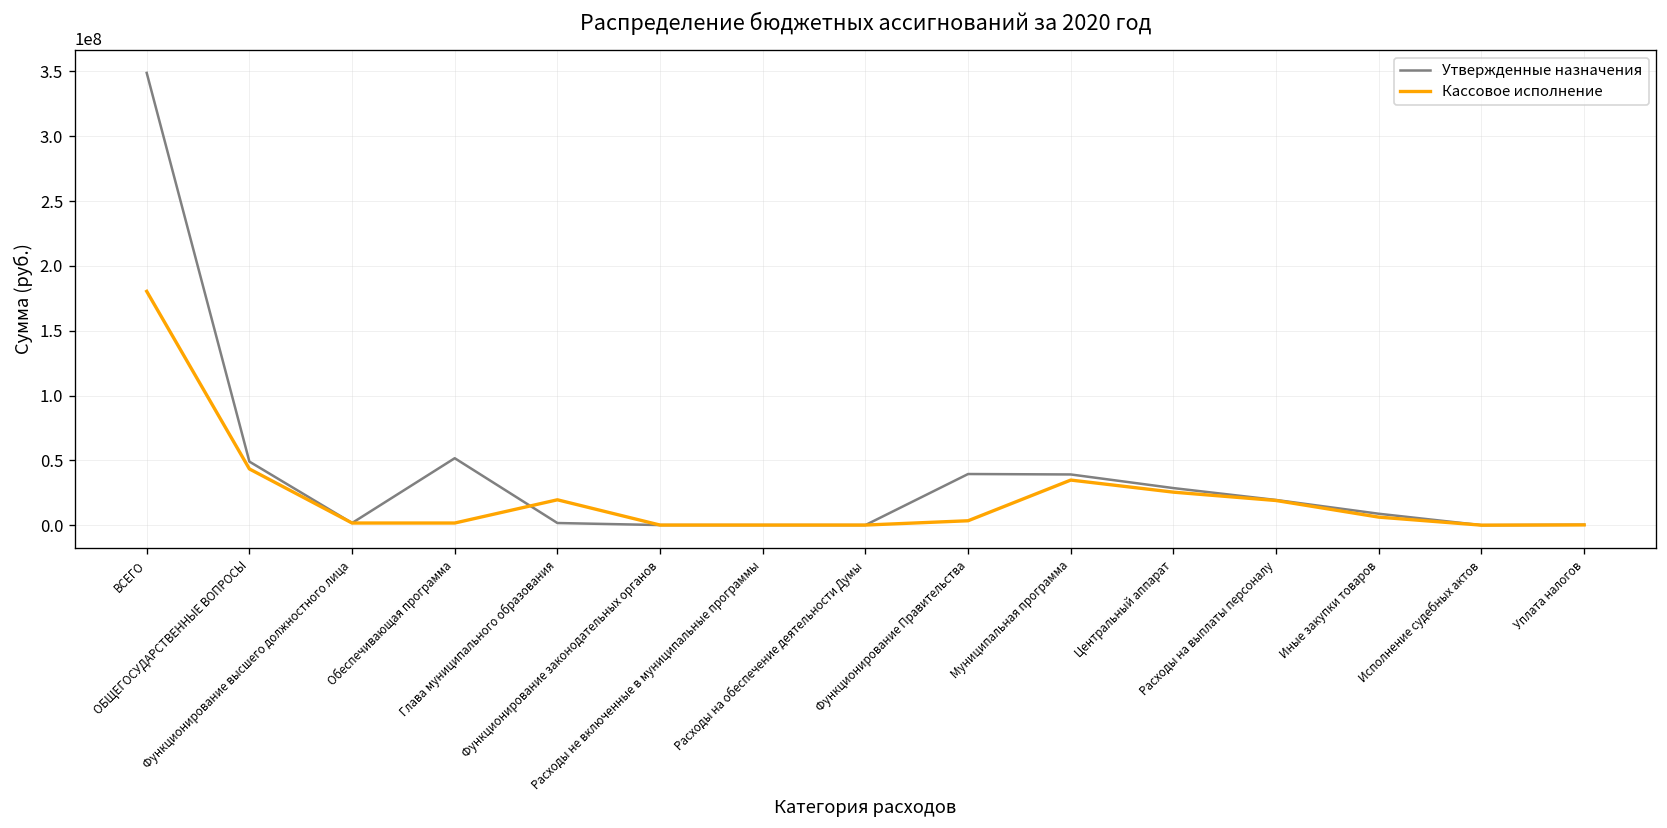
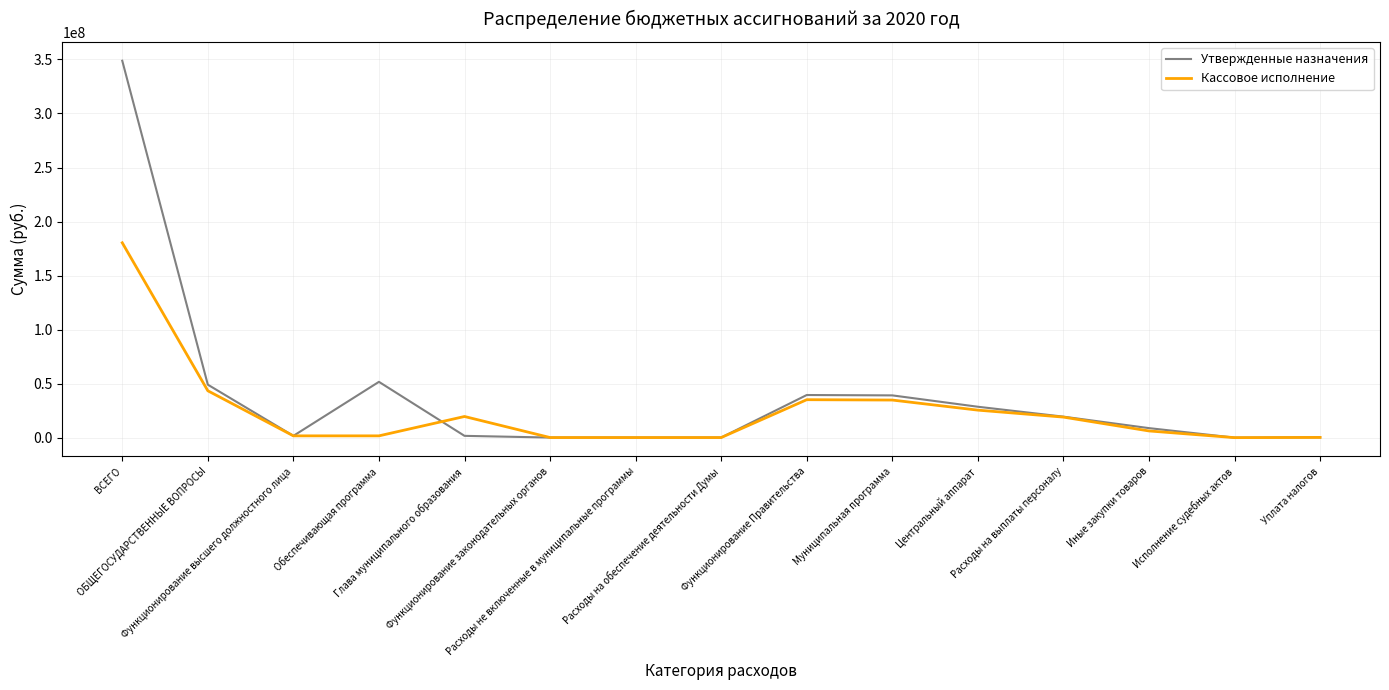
Кассовое исполнение, Функционирование Правительства: 3000000 -> 35000000
